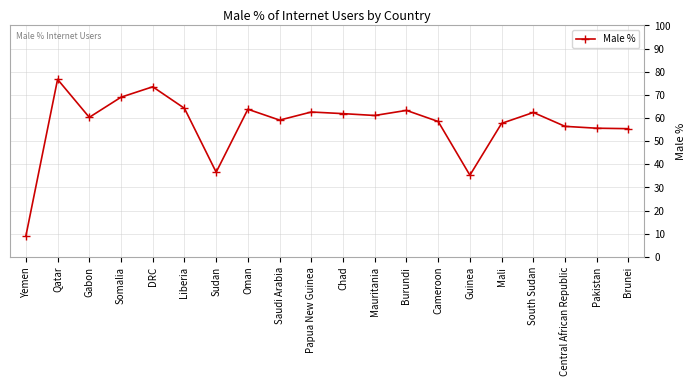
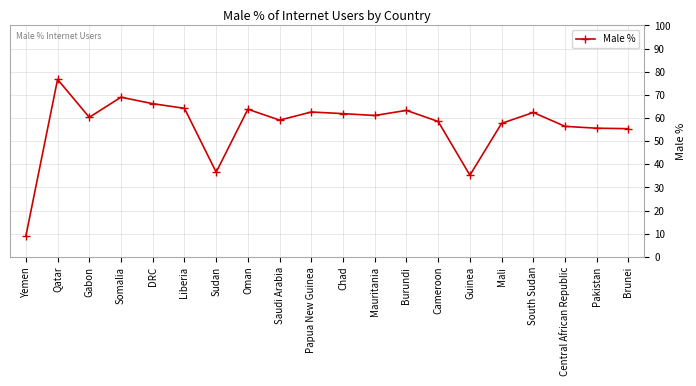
DRC: 74 -> 66
